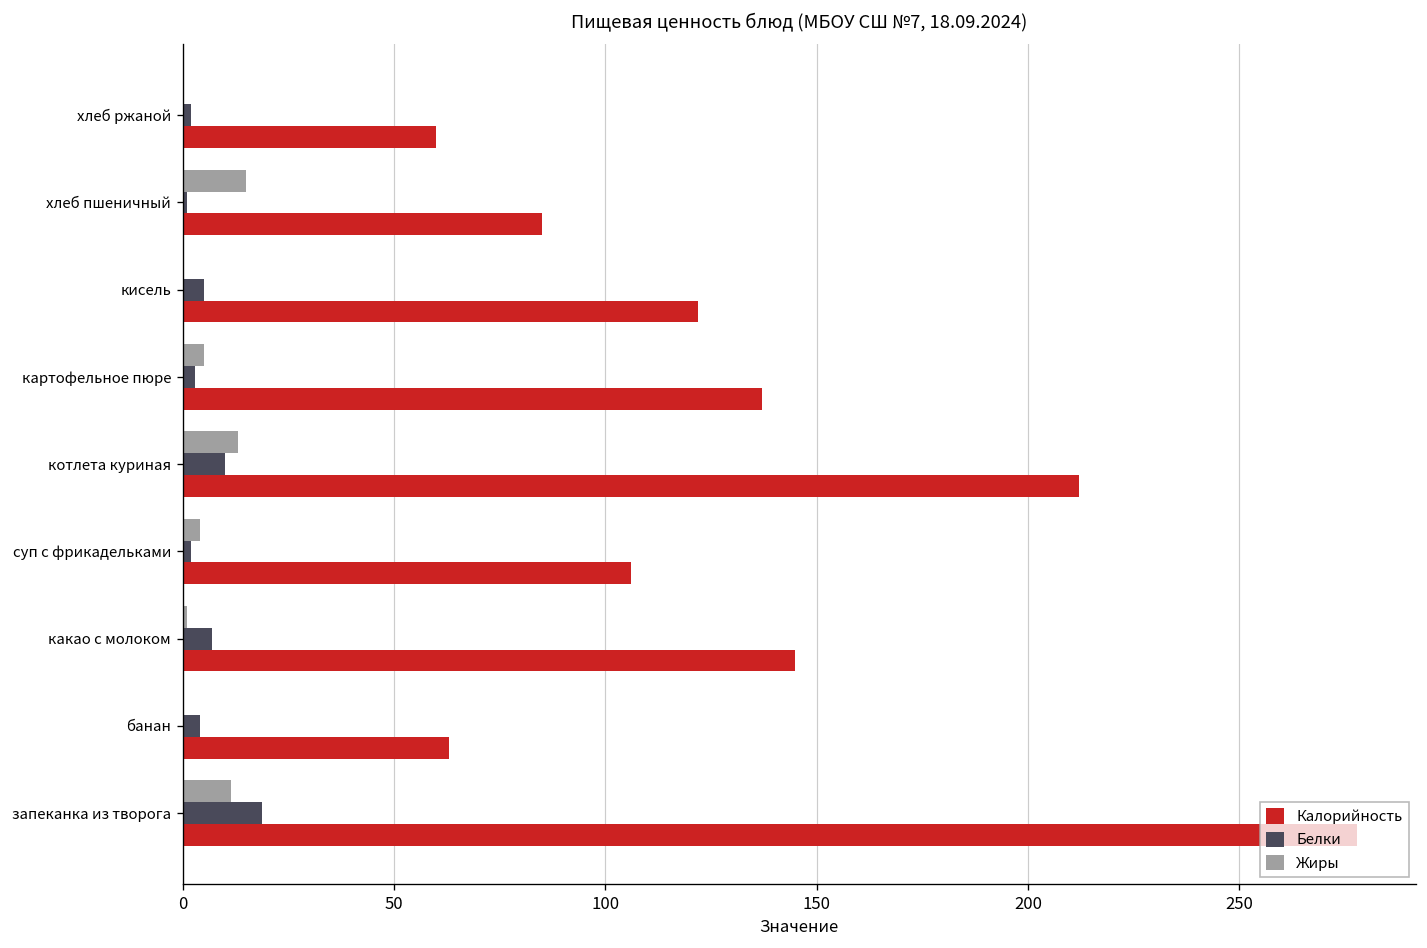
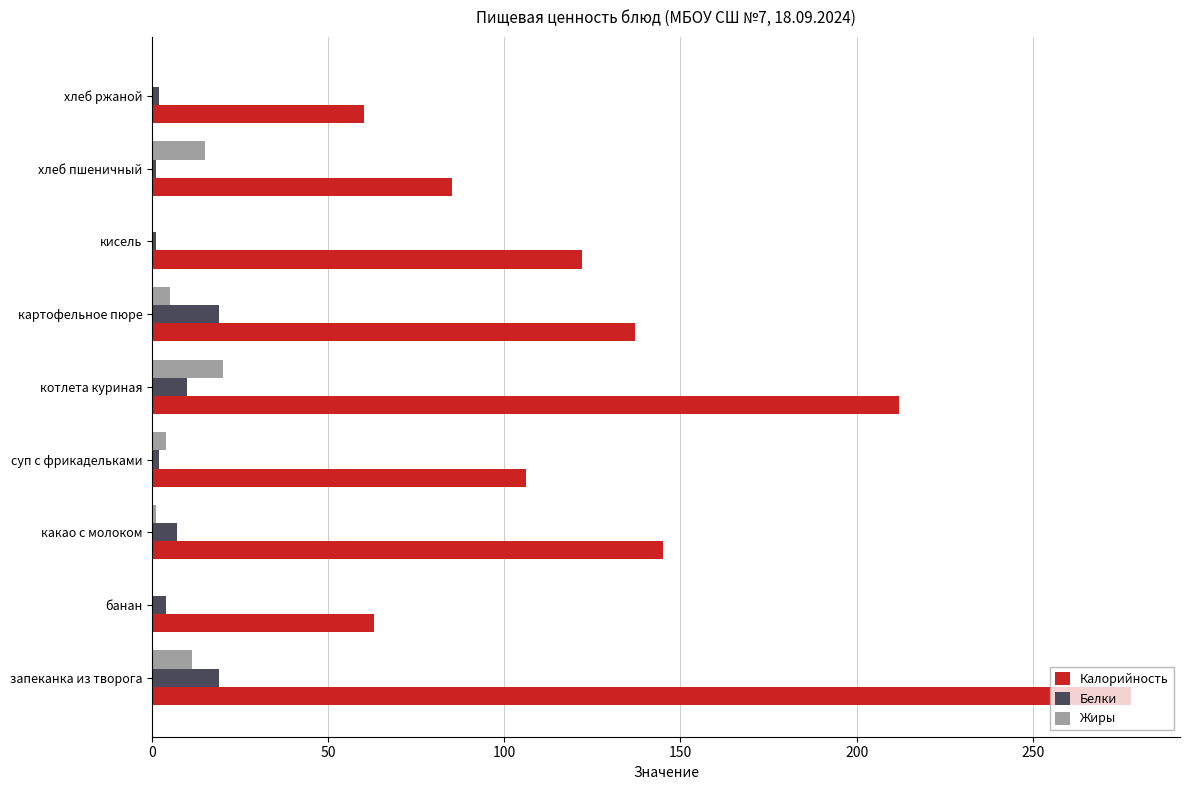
Белки, кисель: 5 -> 1
Белки, картофельное пюре: 3 -> 19
Жиры, котлета куриная: 13 -> 20
